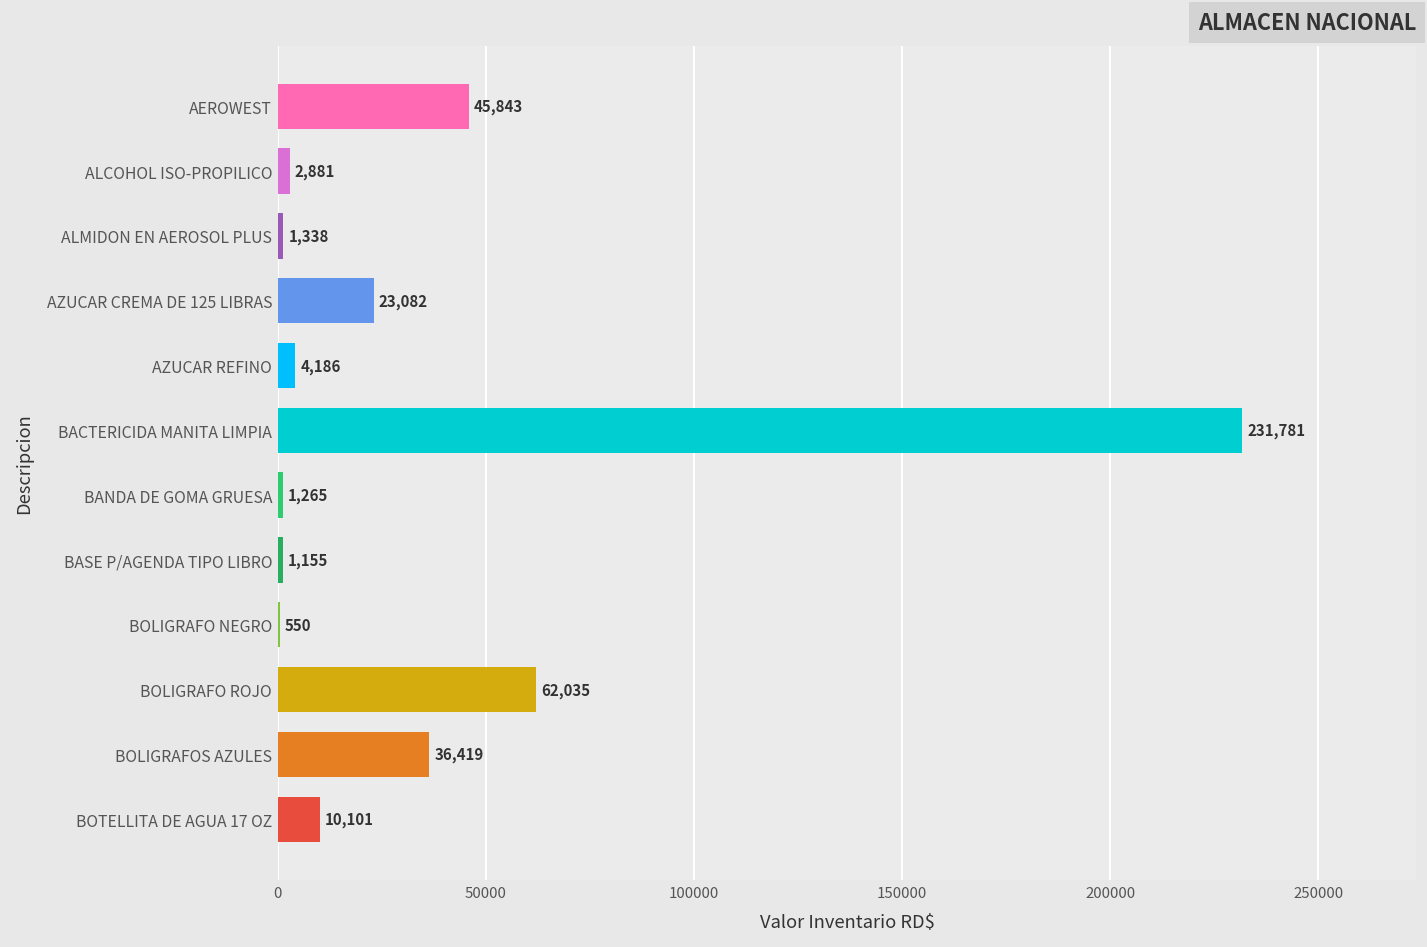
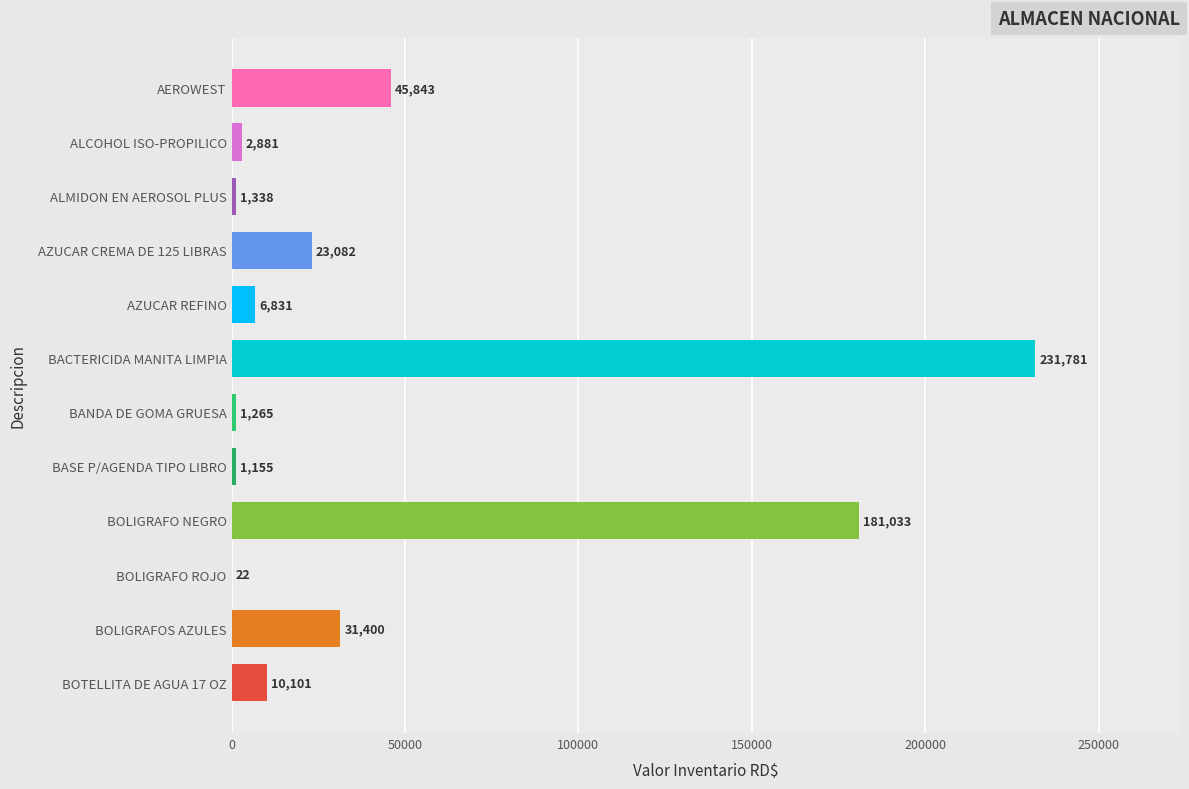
AZUCAR REFINO: 4,186 -> 6,831
BOLIGRAFO NEGRO: 550 -> 181,033
BOLIGRAFO ROJO: 62,035 -> 22
BOLIGRAFOS AZULES: 36,419 -> 31,400
